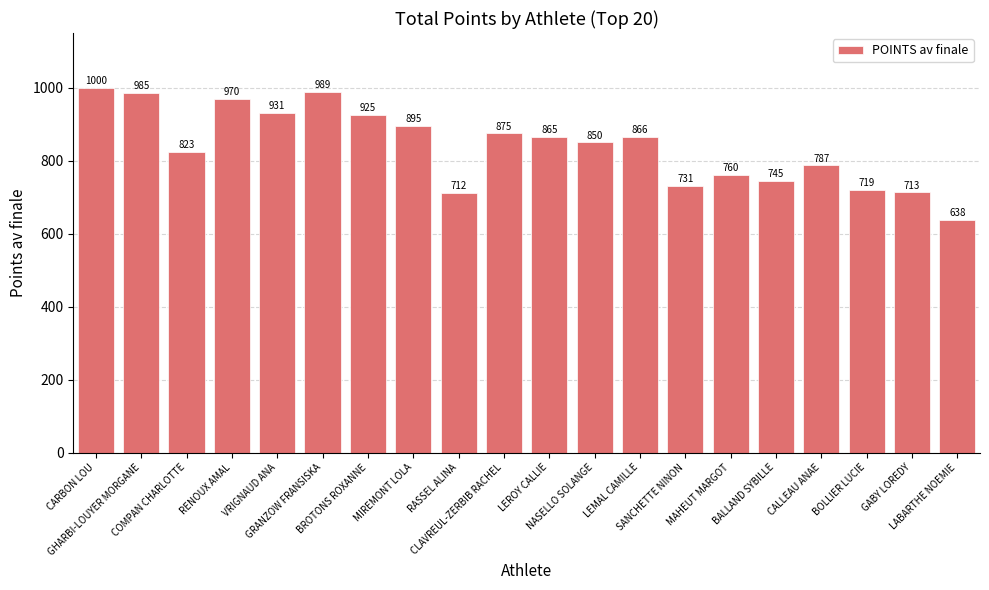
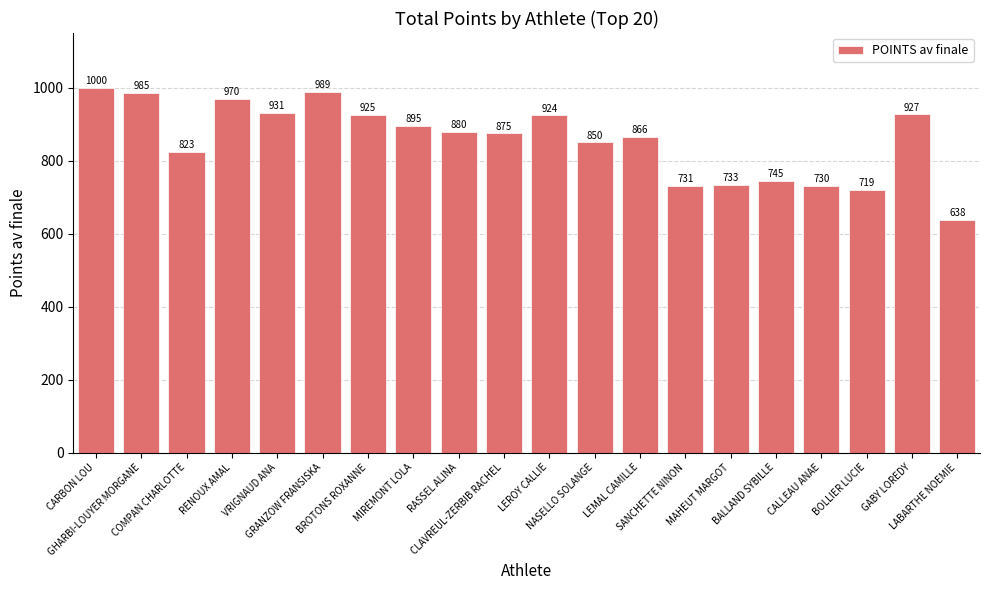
RASSEL ALINA: 712 -> 880
LEROY CALLIE: 865 -> 924
MAHEUT MARGOT: 760 -> 733
CALLEAU ANAE: 787 -> 730
GABY LOREDY: 713 -> 927
